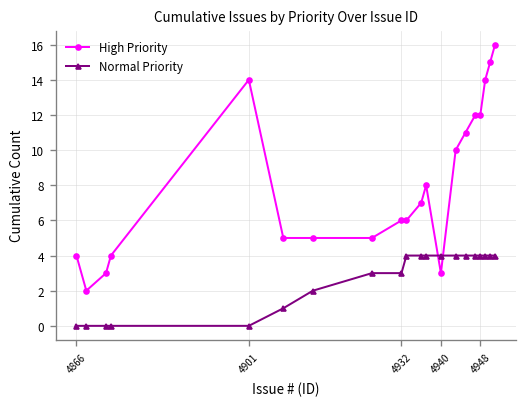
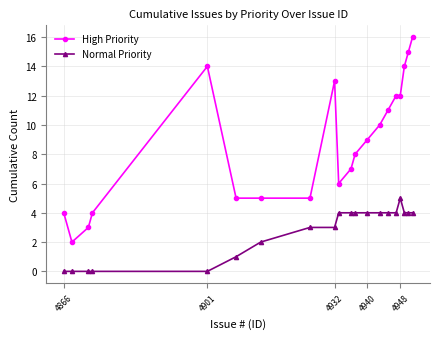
High Priority, 4932: 6 -> 13
High Priority, 4940: 3 -> 9
Normal Priority, 4948: 4 -> 5
